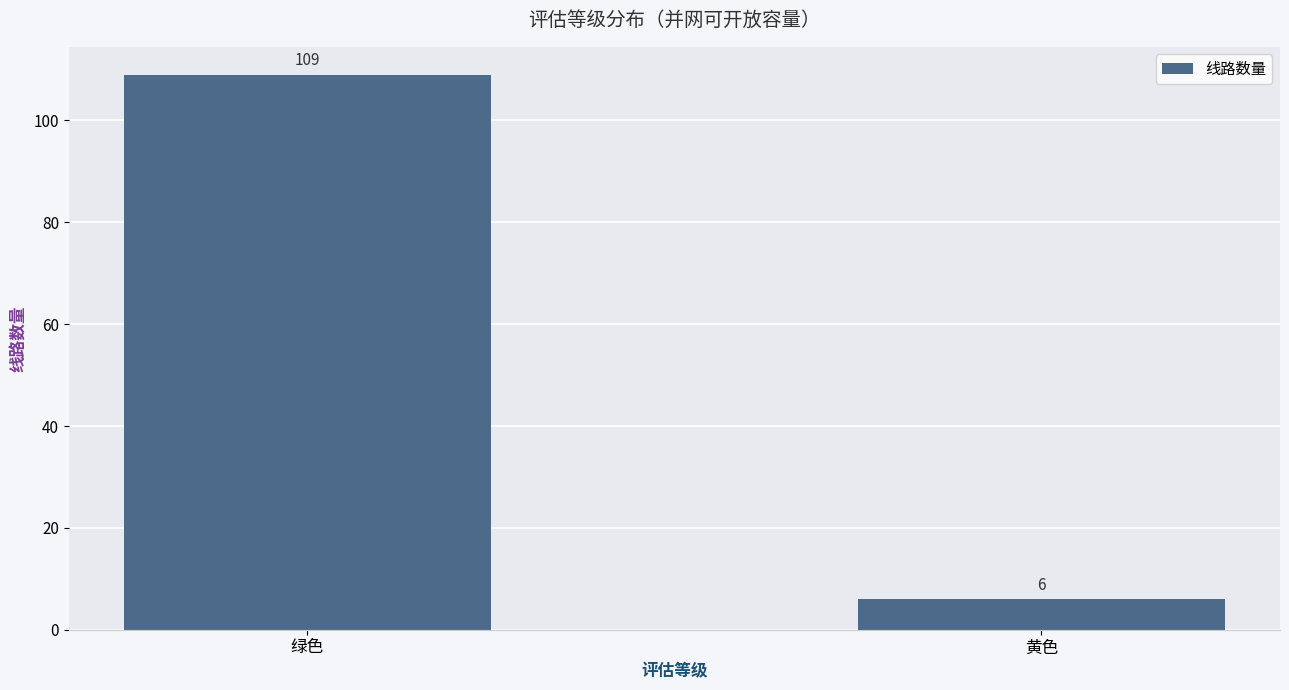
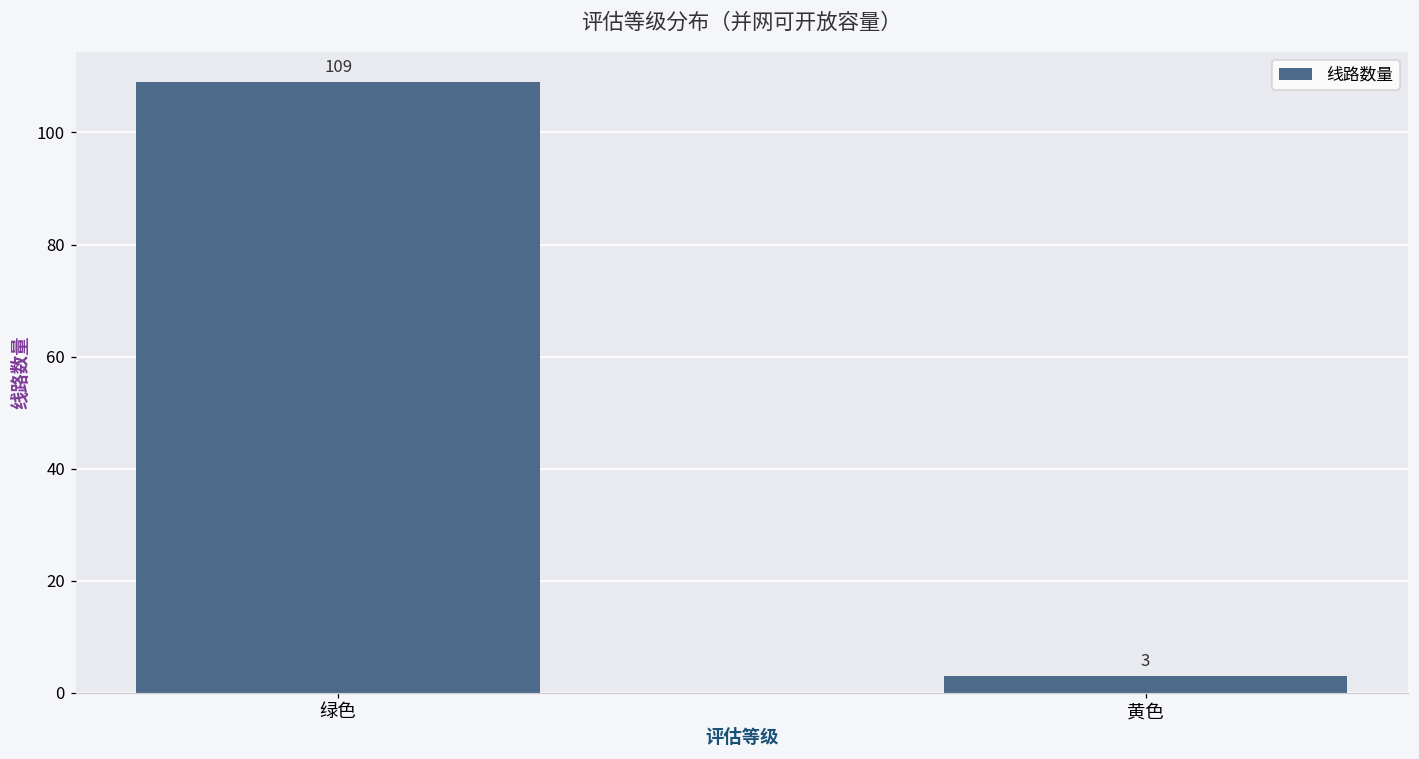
黄色: 6 -> 3
